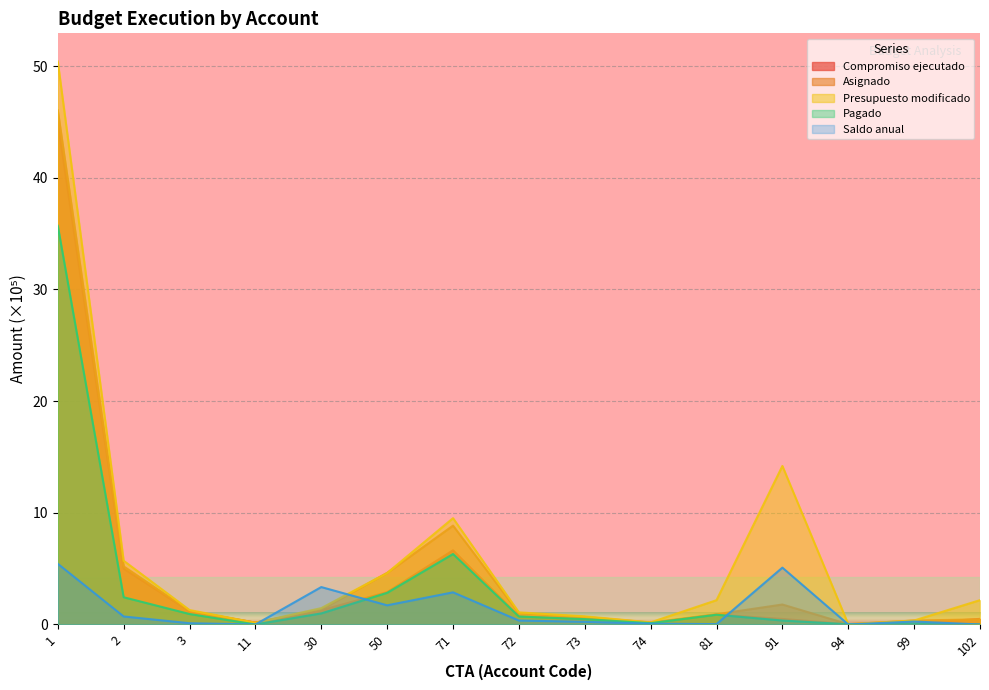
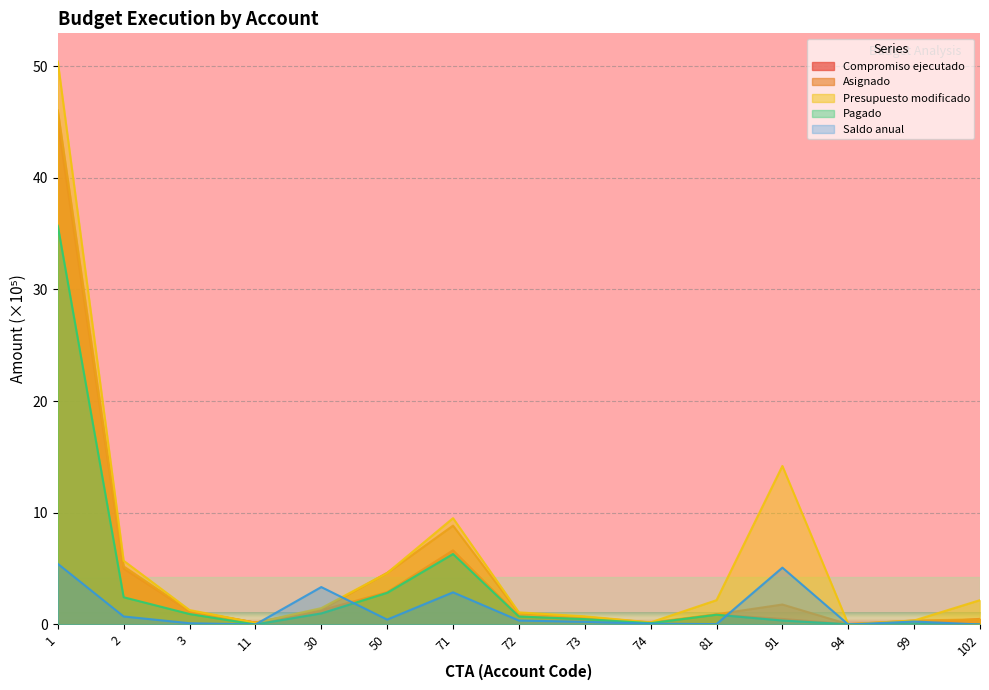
Saldo anual, 50: 1.7 -> 0.4
